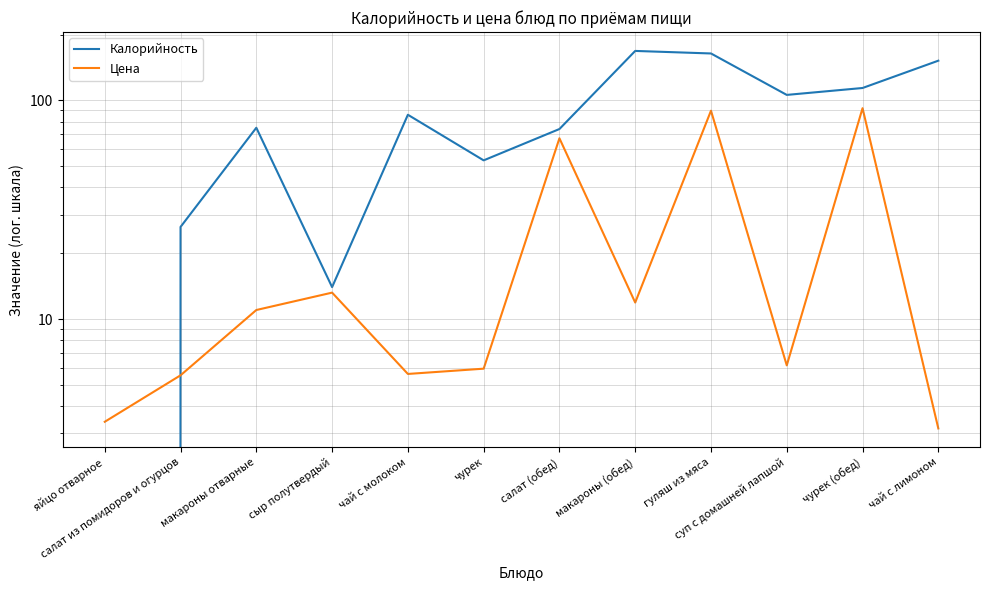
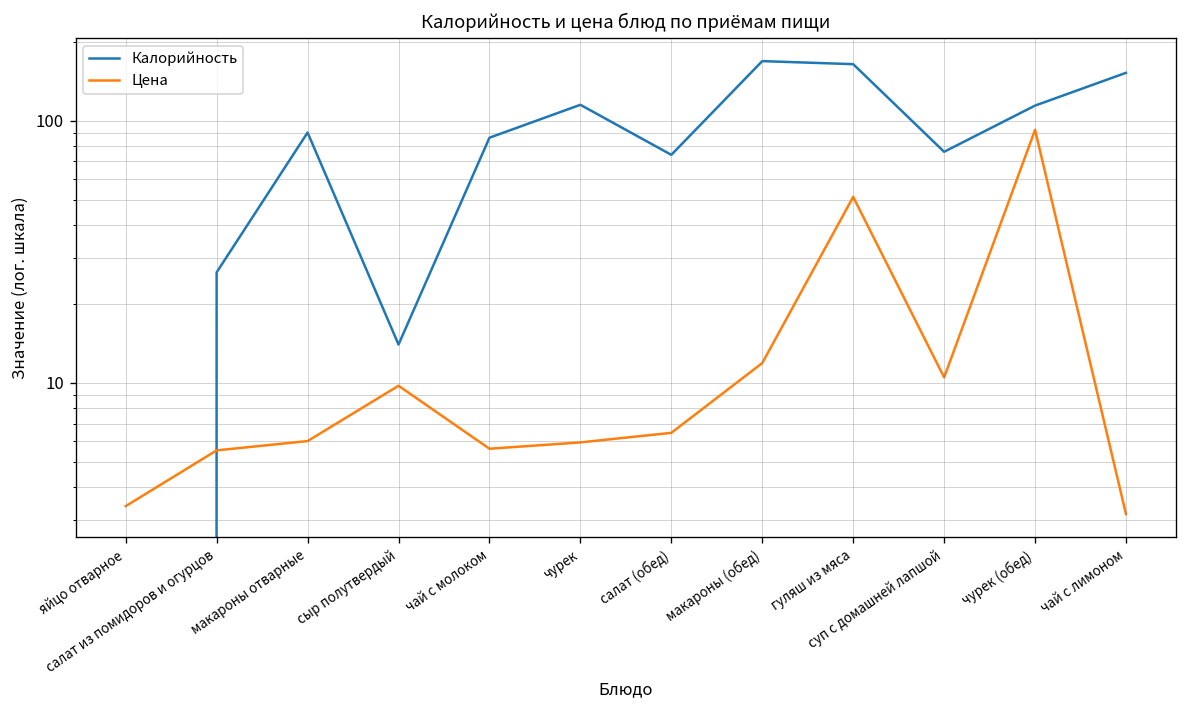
Калорийность, макароны отварные: 75 -> 90
Цена, макароны отварные: 11 -> 6
Цена, сыр полутвердый: 13 -> 10
Калорийность, чурек: 53 -> 110
Цена, салат (обед): 67 -> 6.5
Цена, гуляш из мяса: 90 -> 51
Калорийность, суп с домашней лапшой: 110 -> 76
Цена, суп с домашней лапшой: 6.1 -> 10
